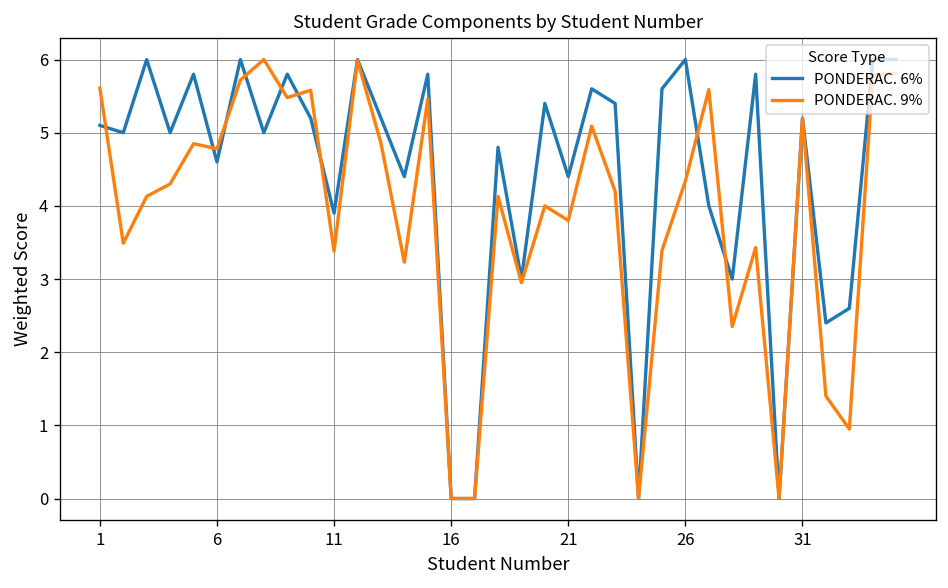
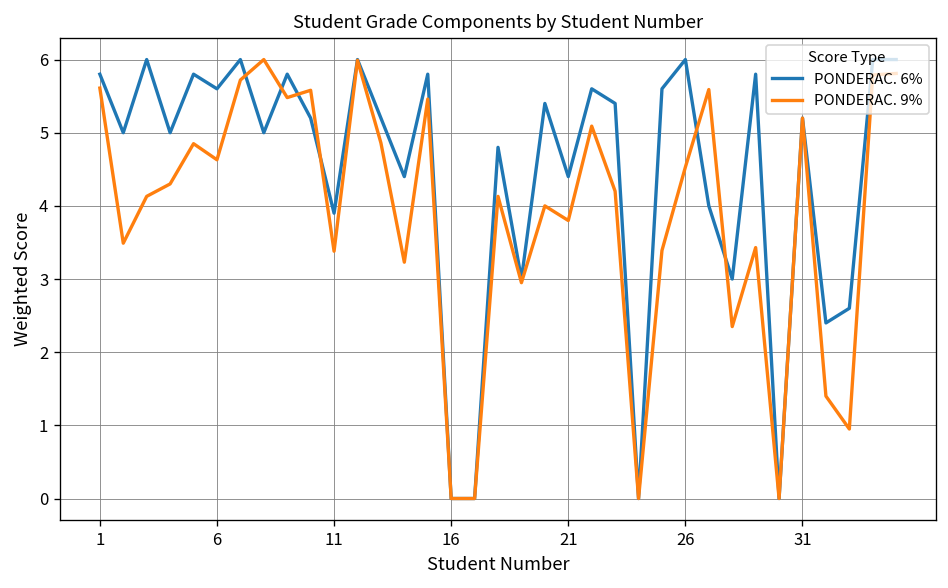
PONDERAC. 6%, 1: 5.1 -> 5.8
PONDERAC. 6%, 6: 4.6 -> 5.6
PONDERAC. 9%, 6: 4.8 -> 4.6
PONDERAC. 9%, 26: 4.3 -> 4.5
